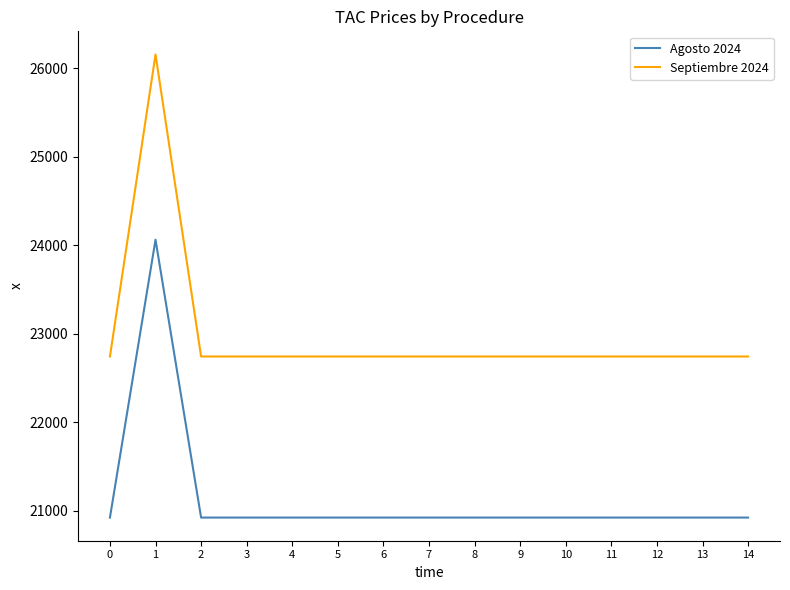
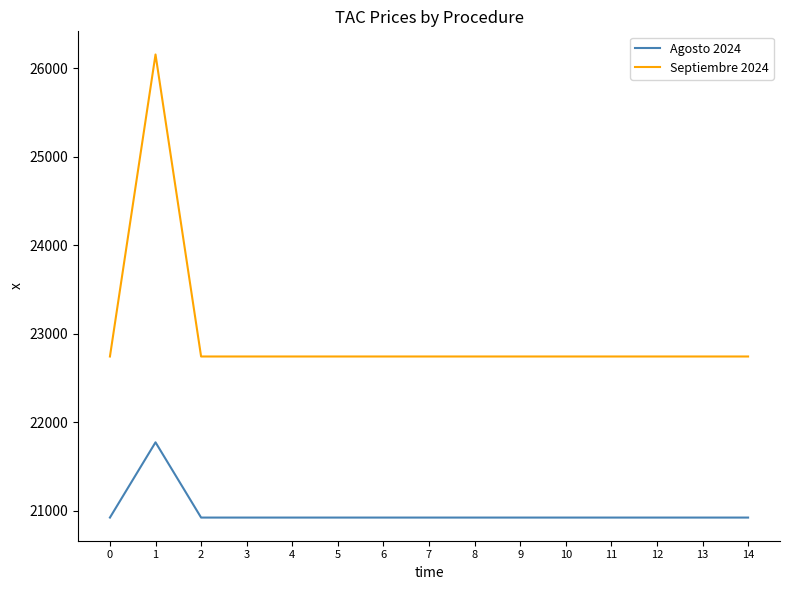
Agosto 2024, 1: 24100 -> 21800
